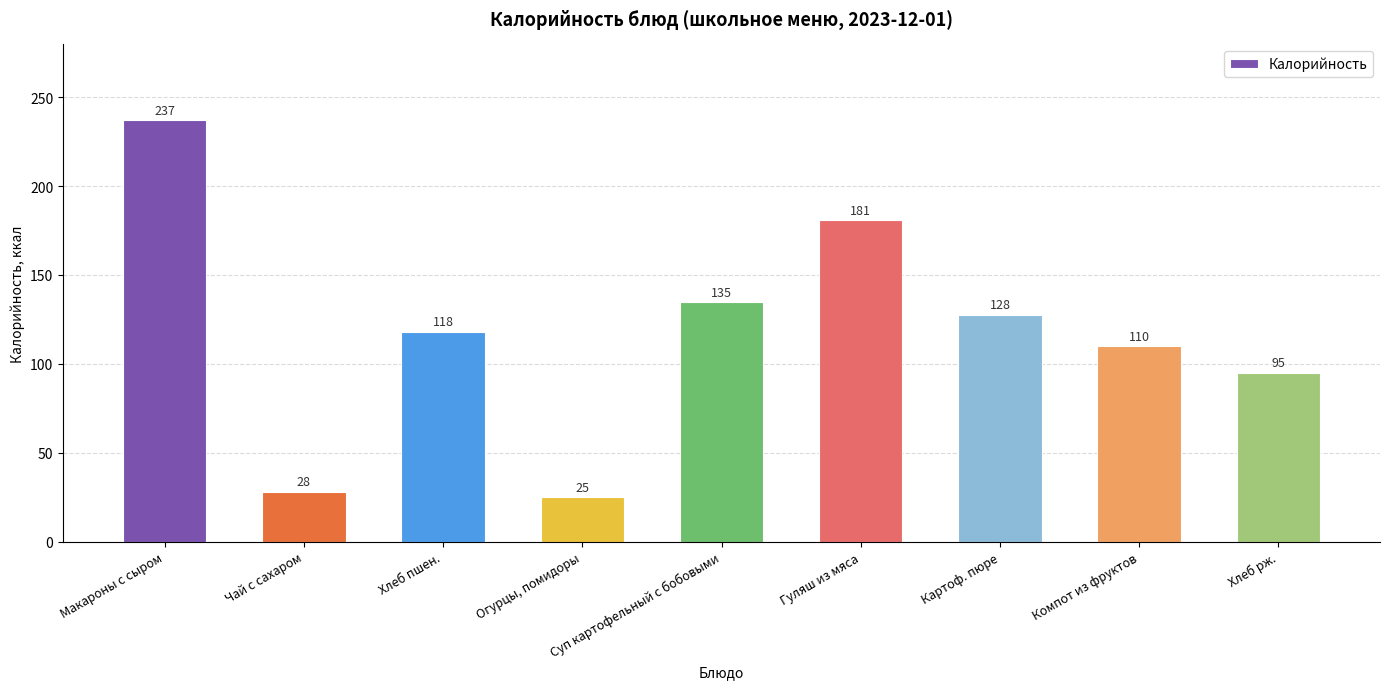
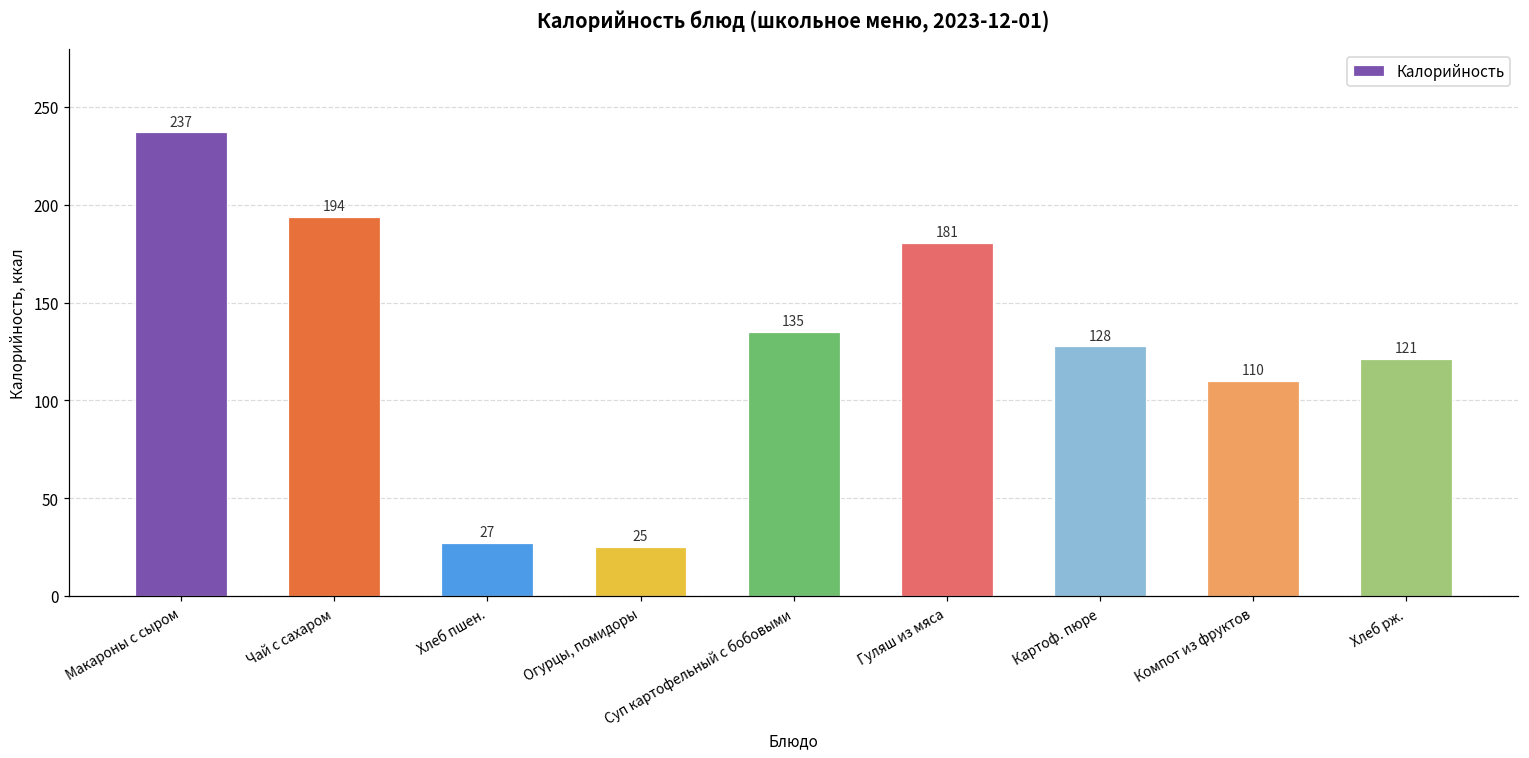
Чай с сахаром: 28 -> 194
Хлеб пшен.: 118 -> 27
Хлеб рж.: 95 -> 121
